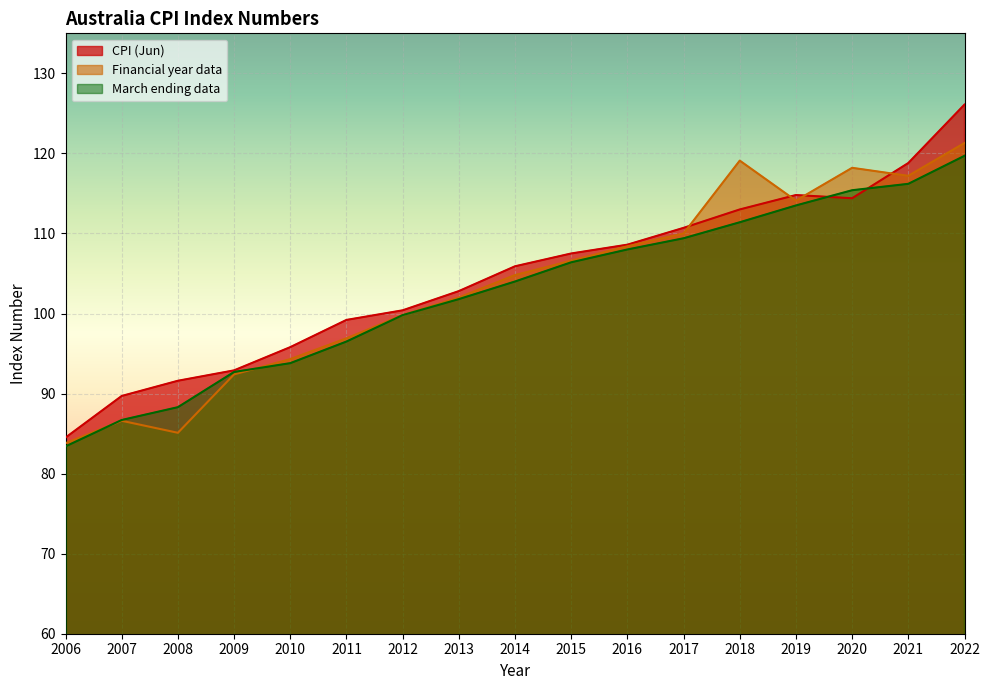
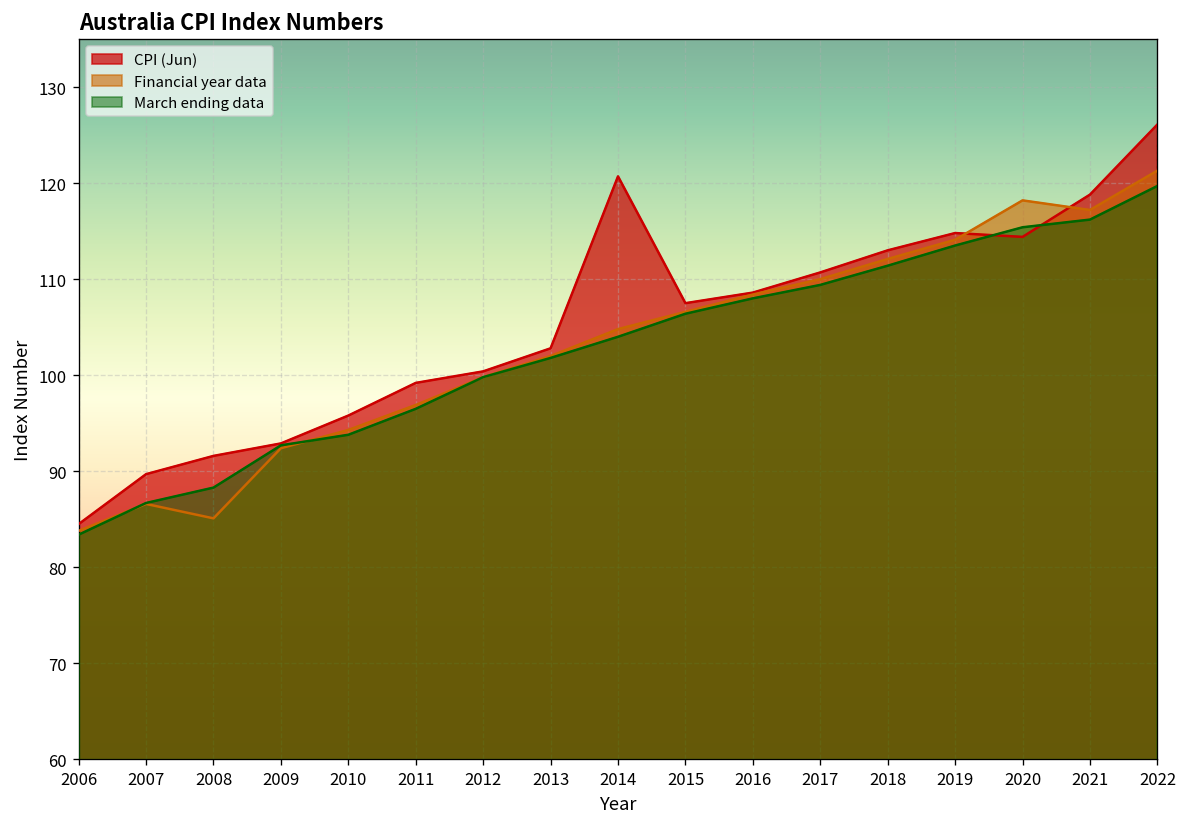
CPI (Jun), 2014: 106 -> 121
Financial year data, 2018: 119 -> 112
